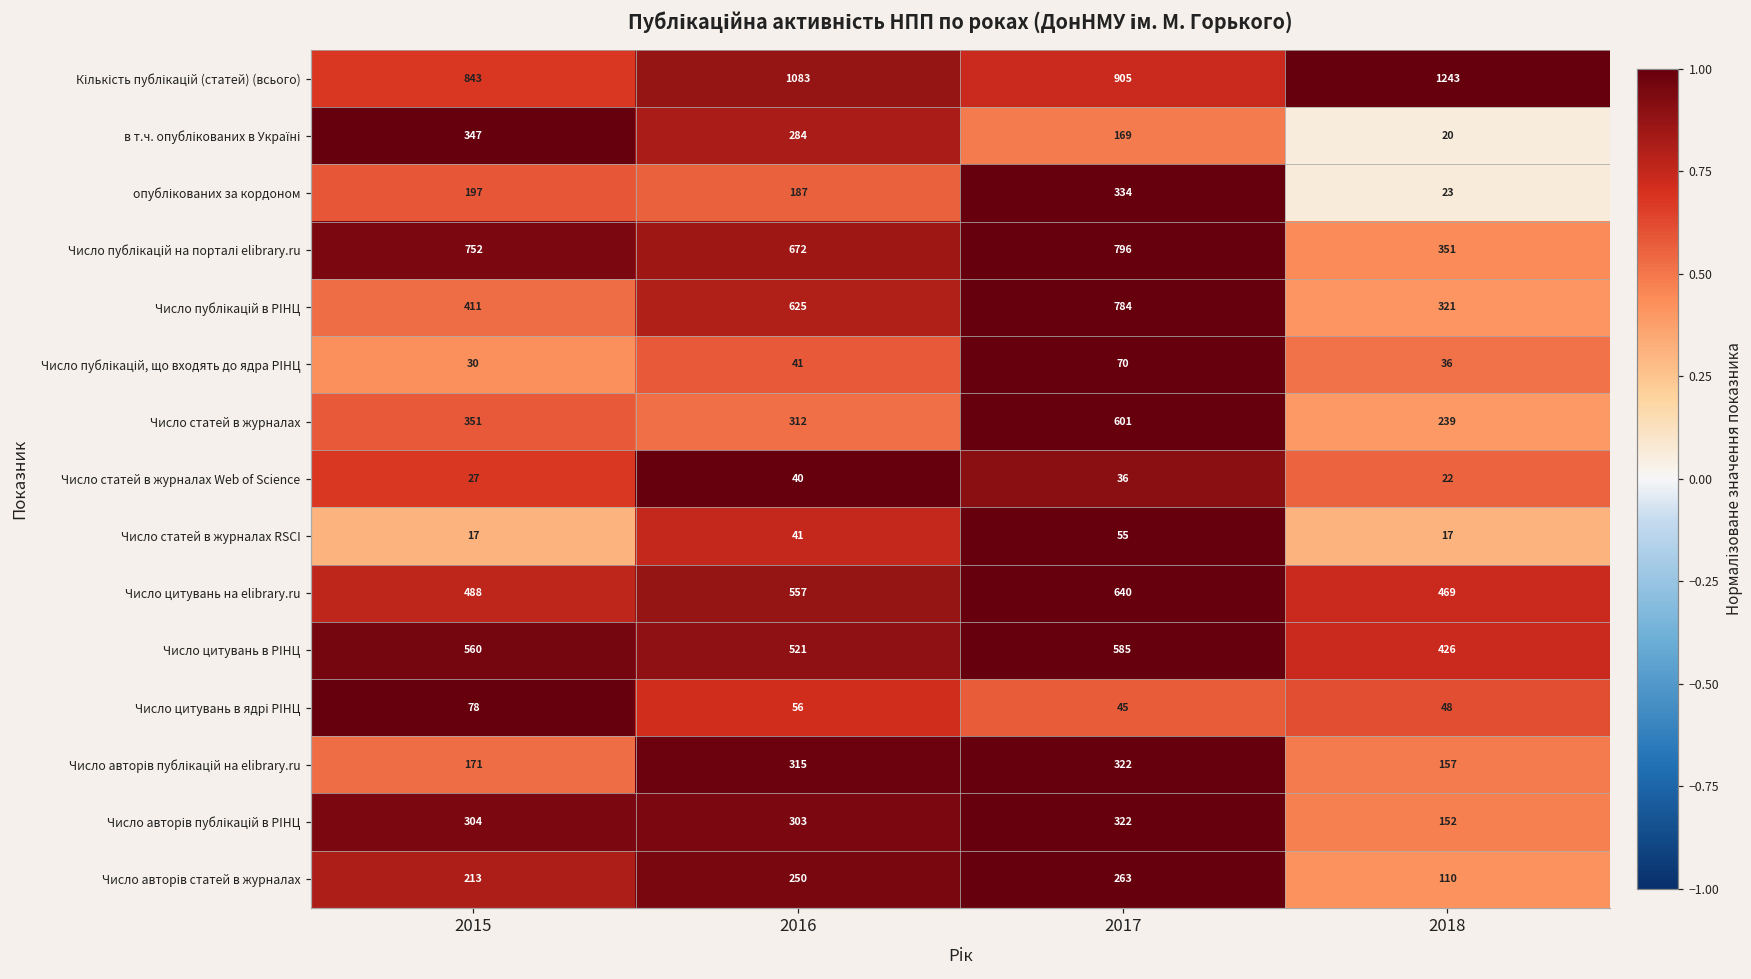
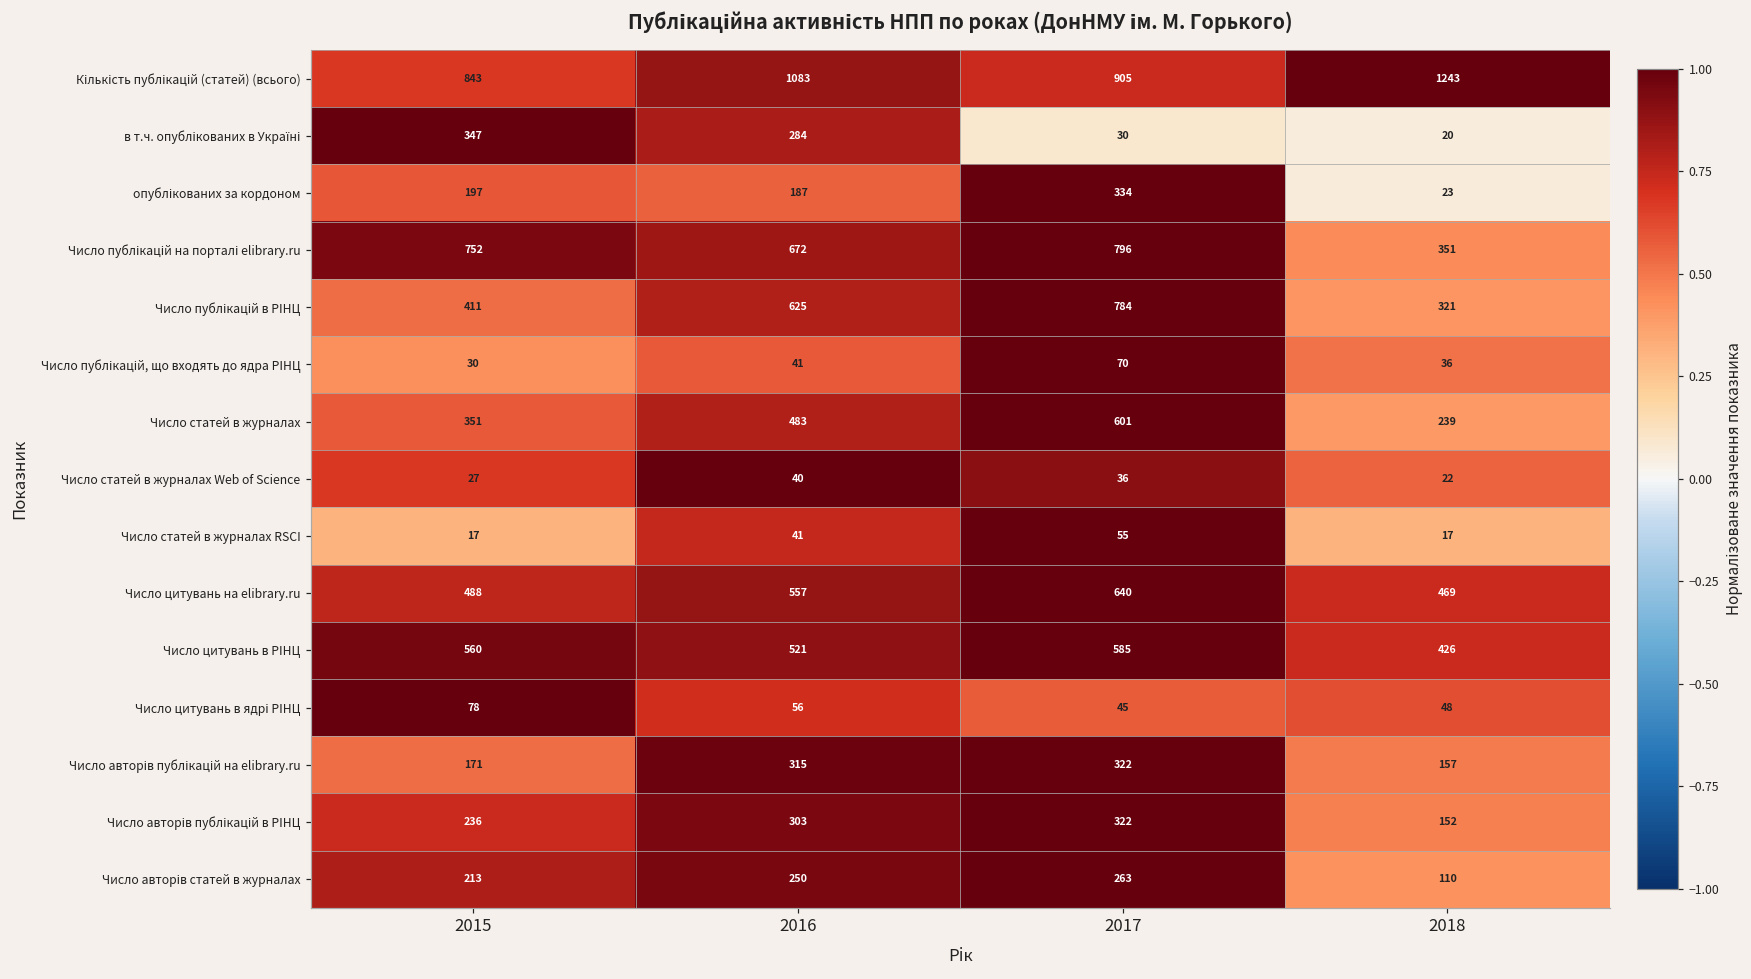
в т.ч. опублікованих в Україні, 2017: 169 -> 30
Число статей в журналах, 2016: 312 -> 483
Число авторів публікацій в РІНЦ, 2015: 304 -> 236
